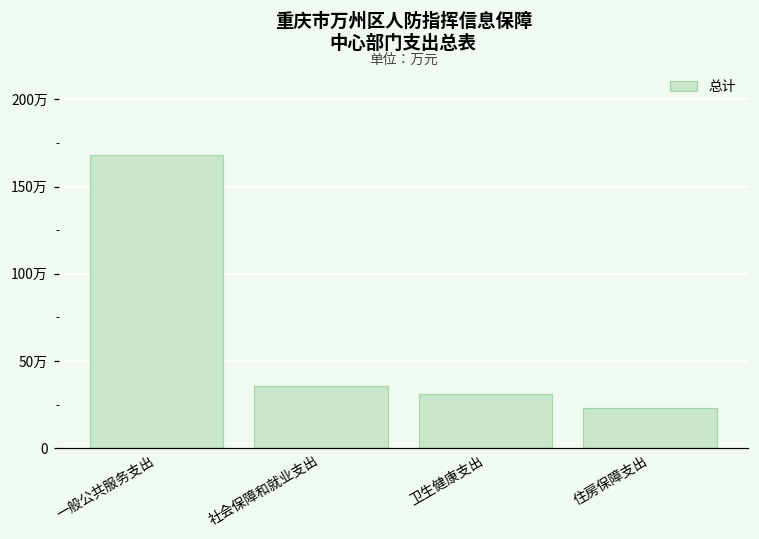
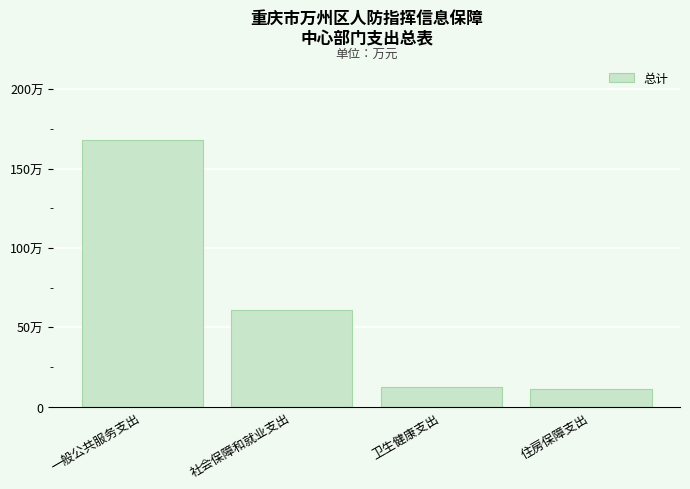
社会保障和就业支出: 36万 -> 61万
卫生健康支出: 31万 -> 12万
住房保障支出: 23万 -> 11万
